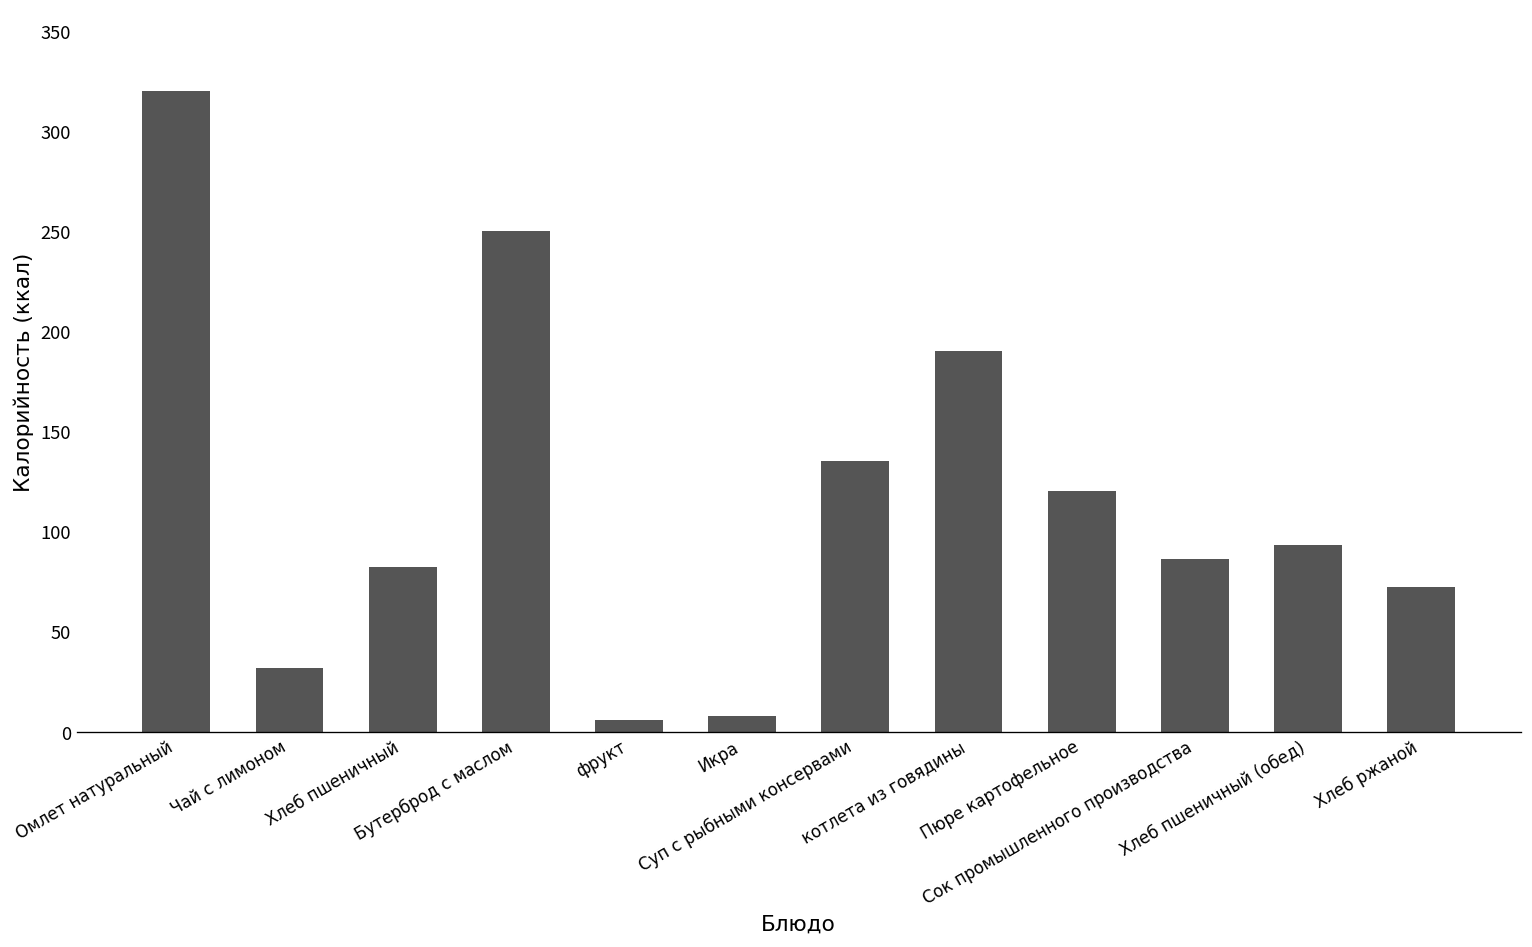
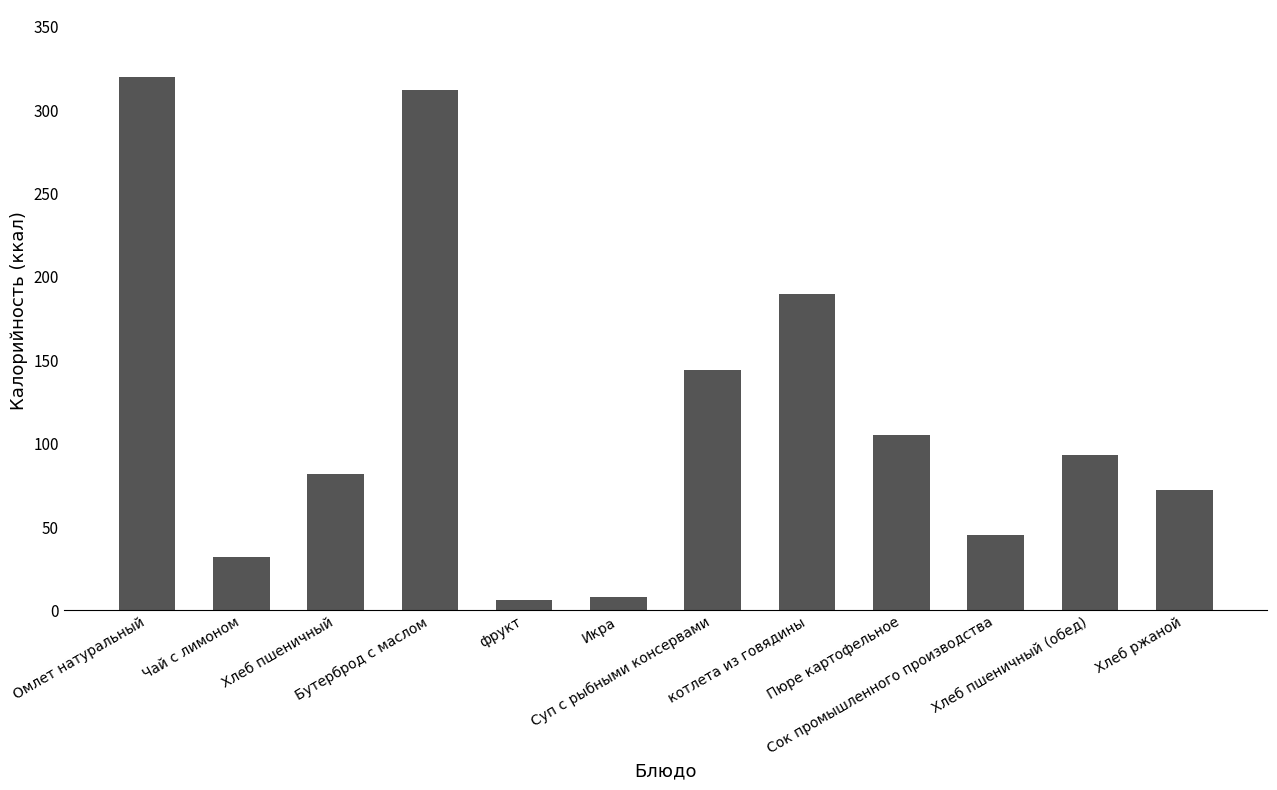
Бутерброд с маслом: 250 -> 312
Суп с рыбными консервами: 135 -> 144
Пюре картофельное: 120 -> 105
Сок промышленного производства: 86 -> 45
